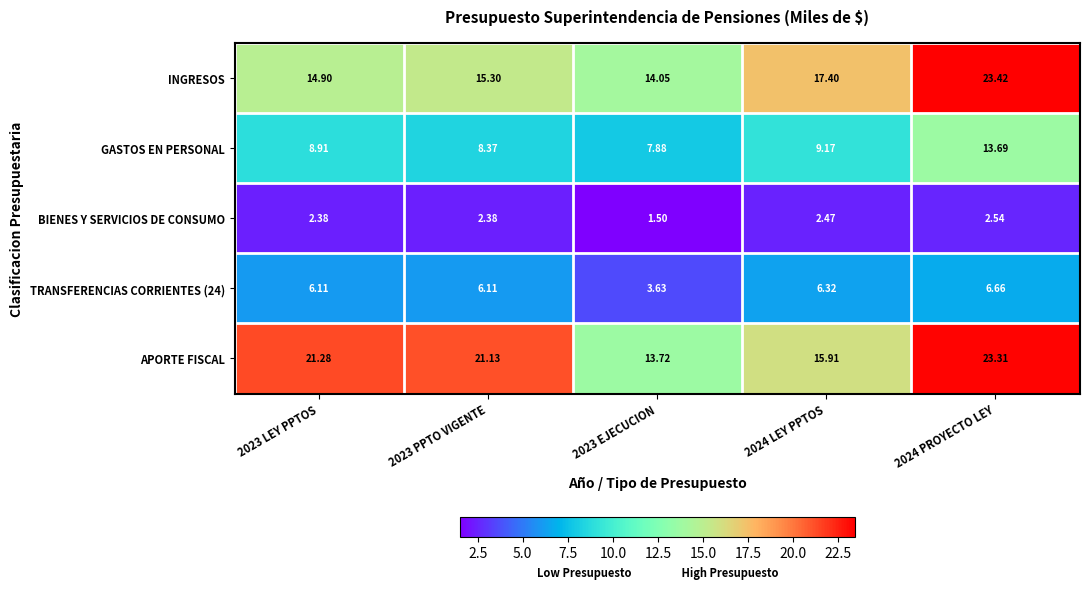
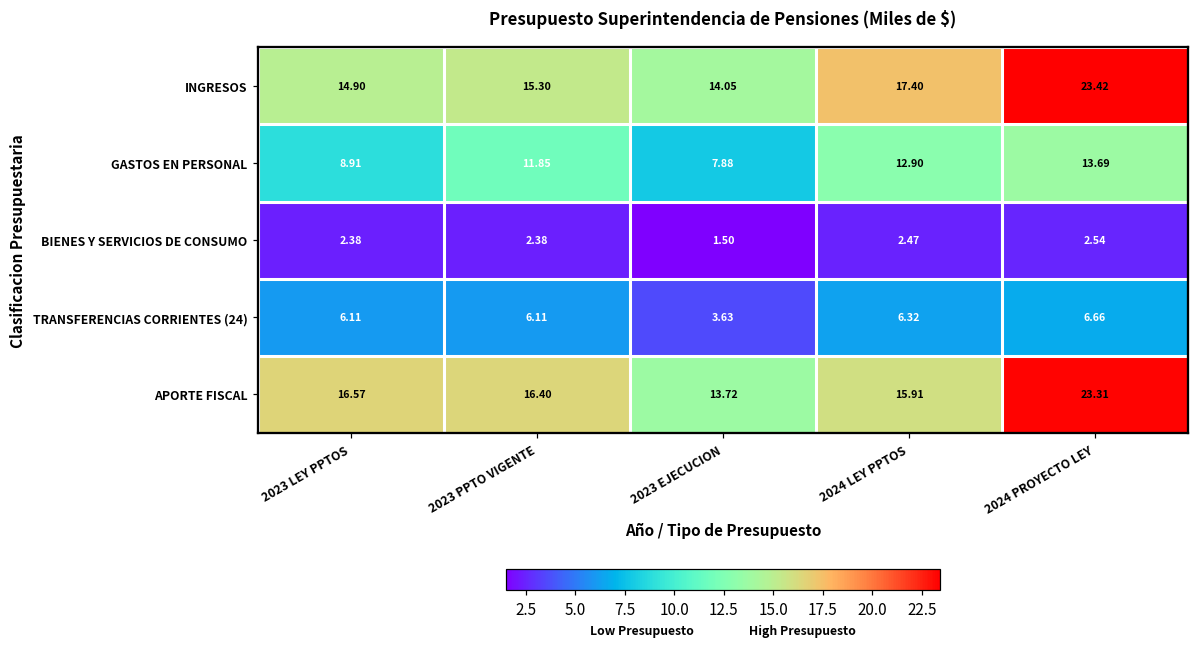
GASTOS EN PERSONAL, 2023 PPTO VIGENTE: 8.37 -> 11.85
GASTOS EN PERSONAL, 2024 LEY PPTOS: 9.17 -> 12.90
APORTE FISCAL, 2023 LEY PPTOS: 21.28 -> 16.57
APORTE FISCAL, 2023 PPTO VIGENTE: 21.13 -> 16.40
